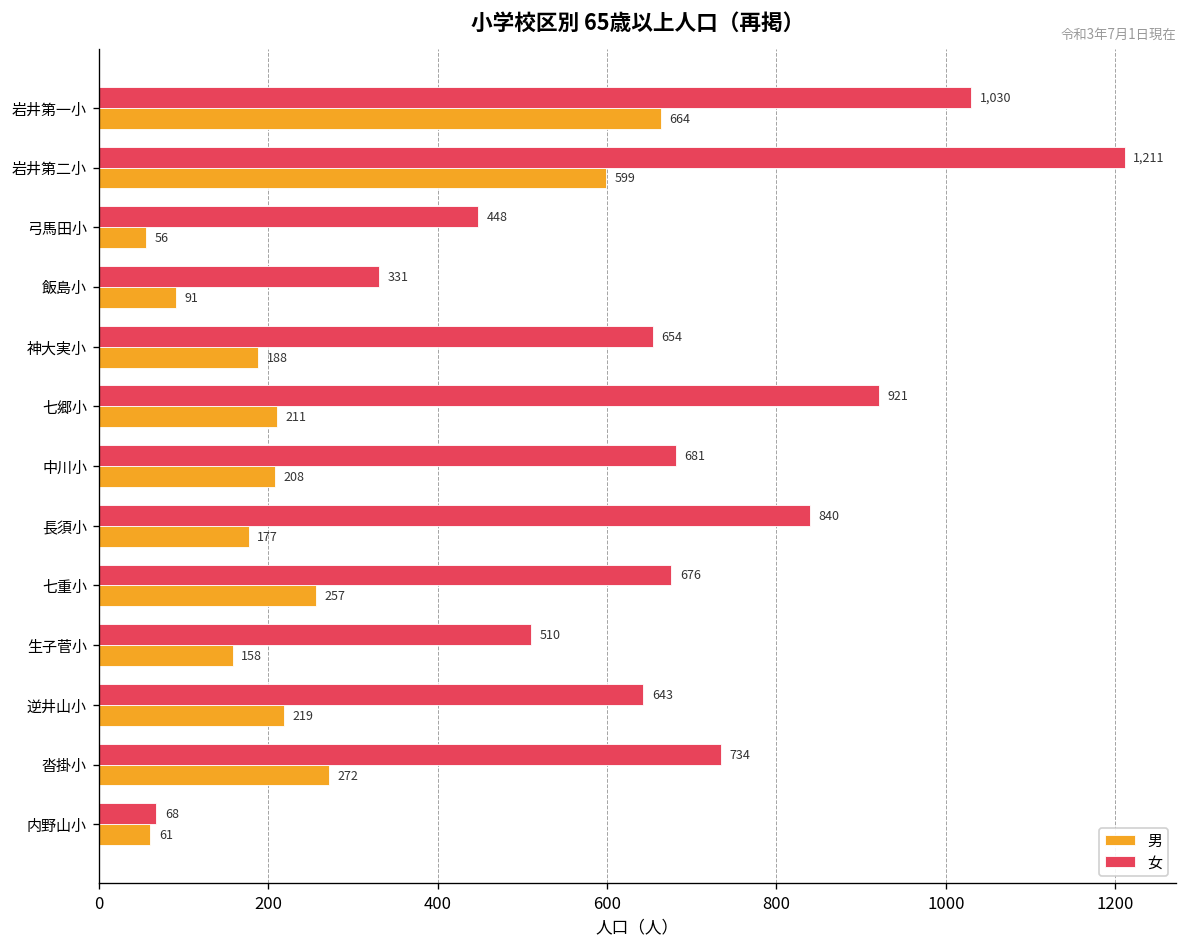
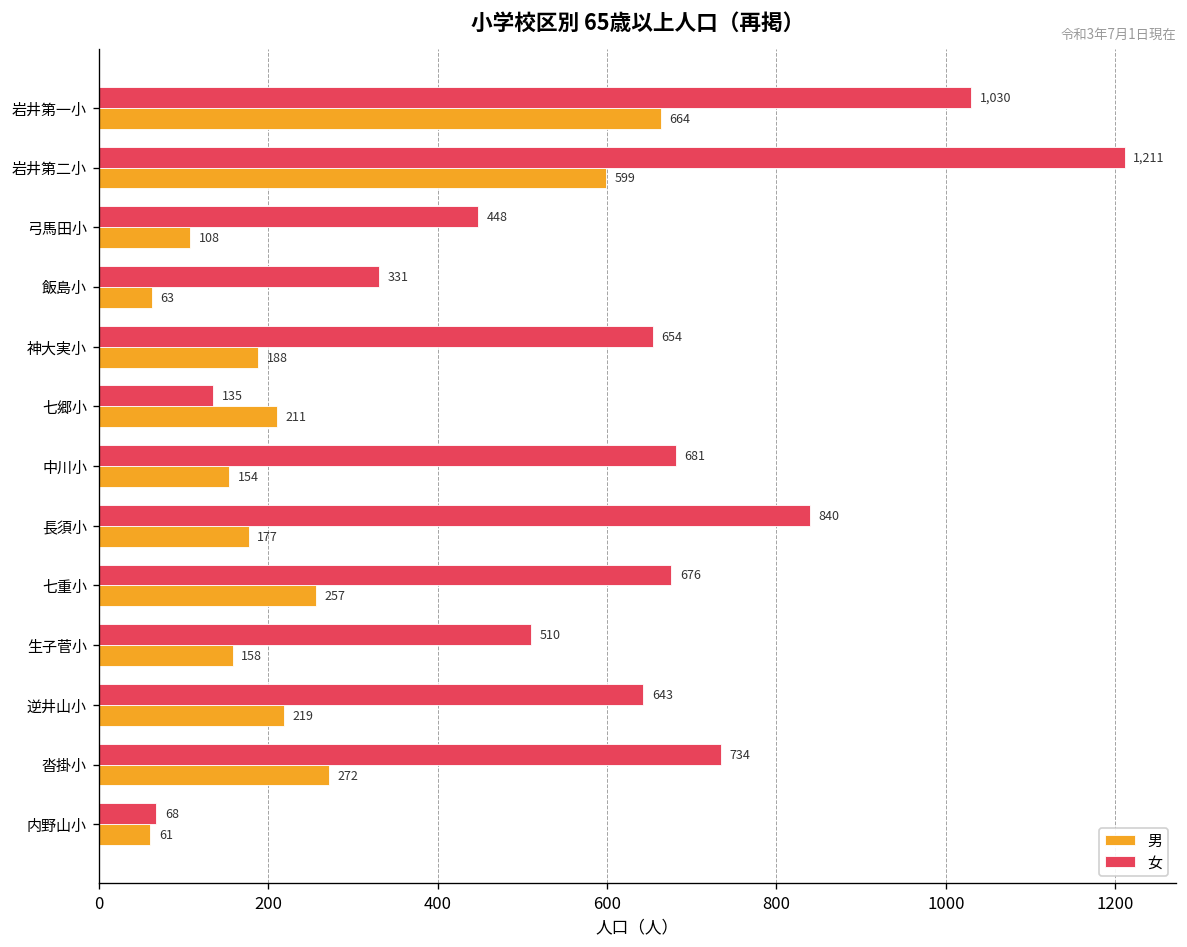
男, 弓馬田小: 56 -> 108
男, 飯島小: 91 -> 63
女, 七郷小: 921 -> 135
男, 中川小: 208 -> 154
